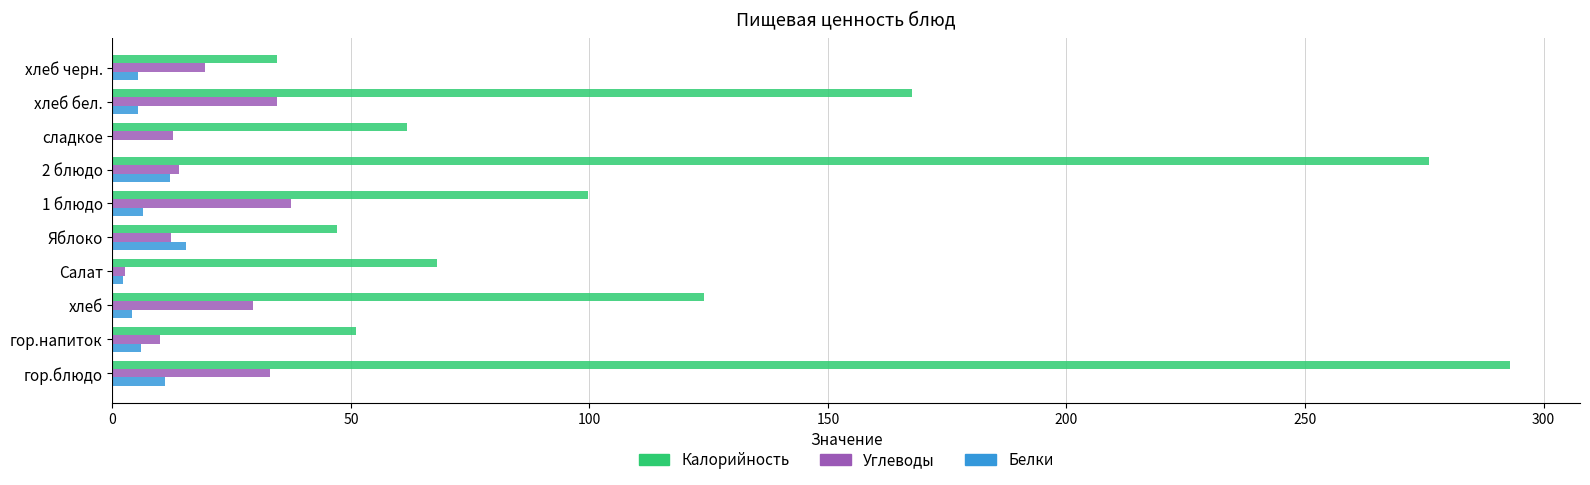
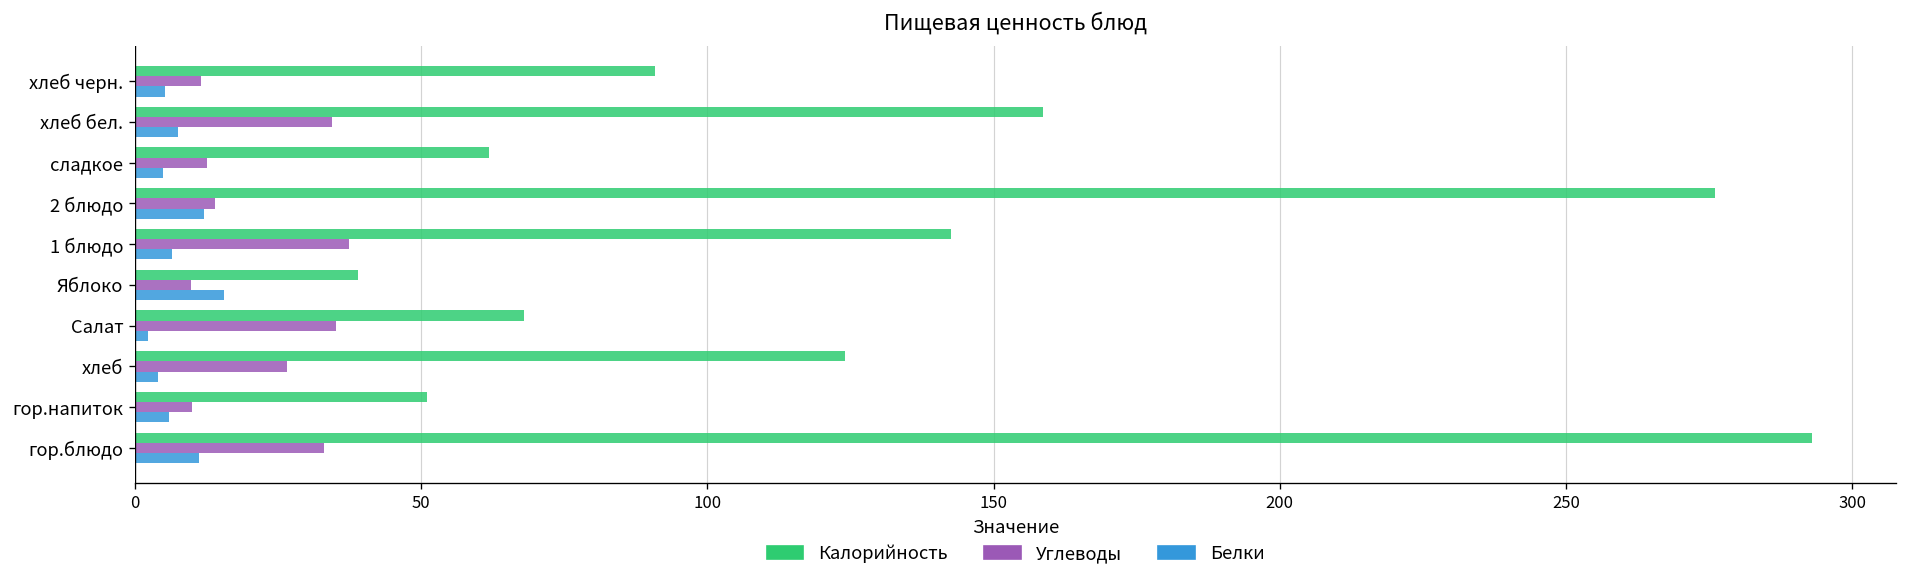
Калорийность, хлеб черн.: 34 -> 91
Углеводы, хлеб черн.: 19 -> 12
Калорийность, хлеб бел.: 168 -> 159
Белки, хлеб бел.: 5 -> 8
Белки, сладкое: 0 -> 5
Калорийность, 1 блюдо: 100 -> 143
Калорийность, Яблоко: 47 -> 39
Углеводы, Яблоко: 12 -> 10
Углеводы, Салат: 3 -> 35
Углеводы, хлеб: 29 -> 27
